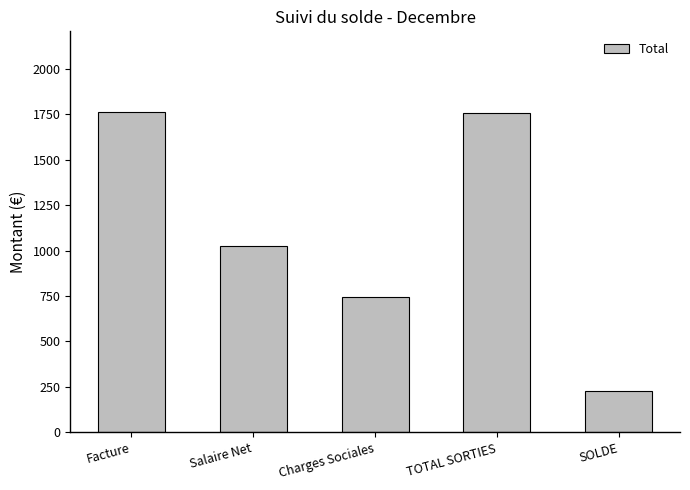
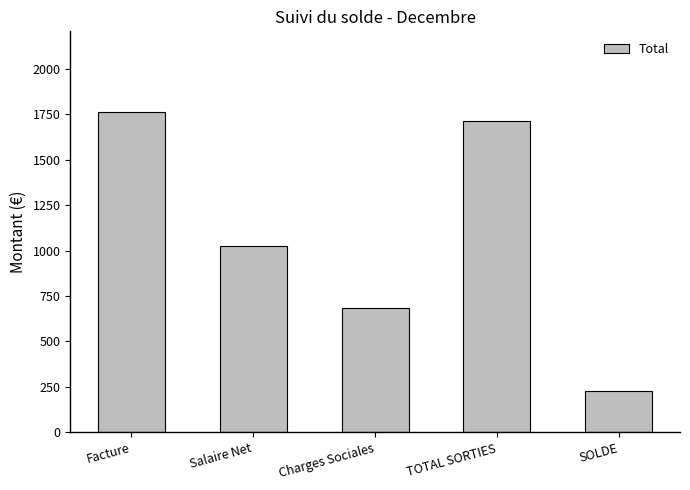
Charges Sociales: 750 -> 690
TOTAL SORTIES: 1760 -> 1710
